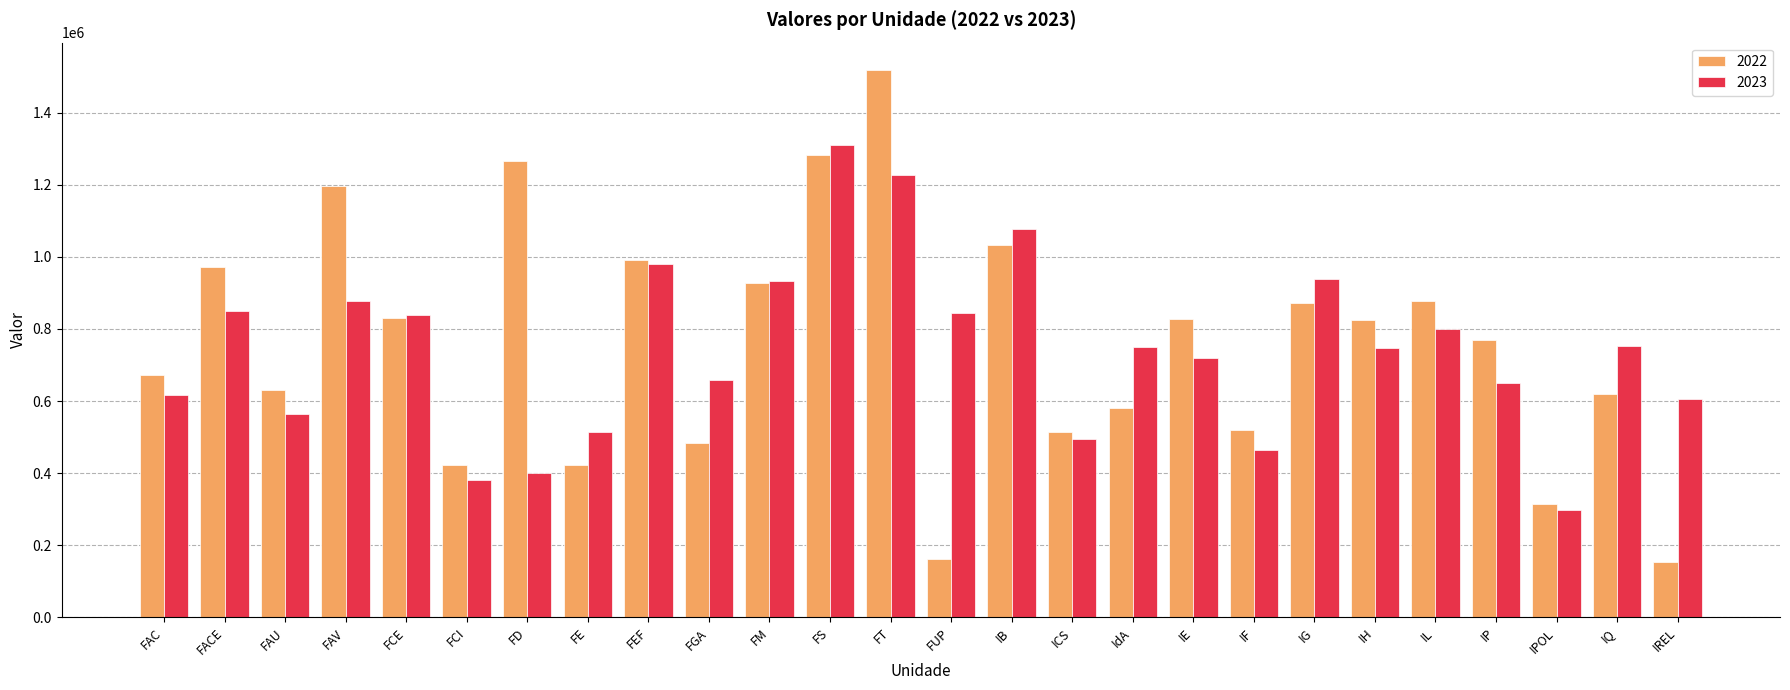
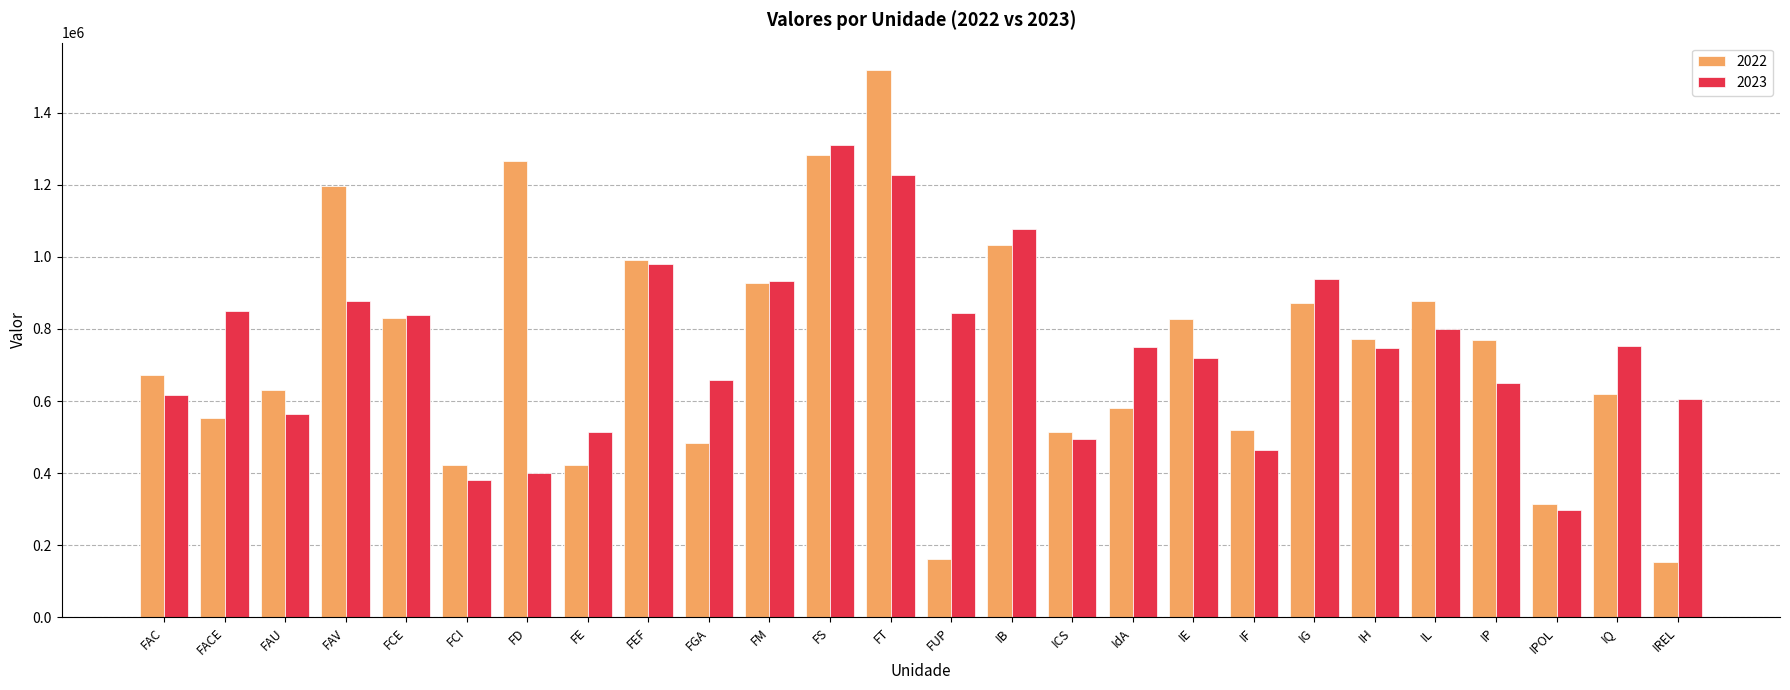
2022, FACE: 970000 -> 550000
2022, IH: 820000 -> 770000
